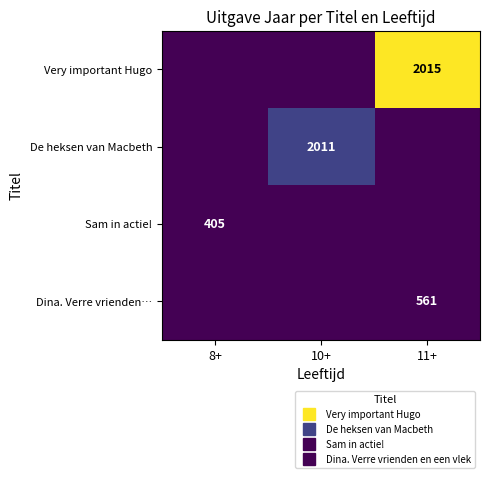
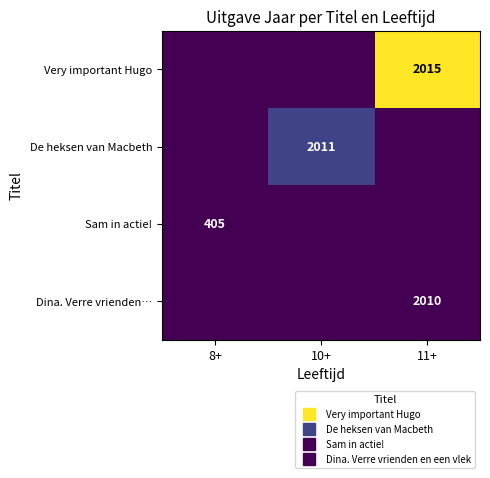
Dina. Verre vrienden…, 11+: 561 -> 2010
